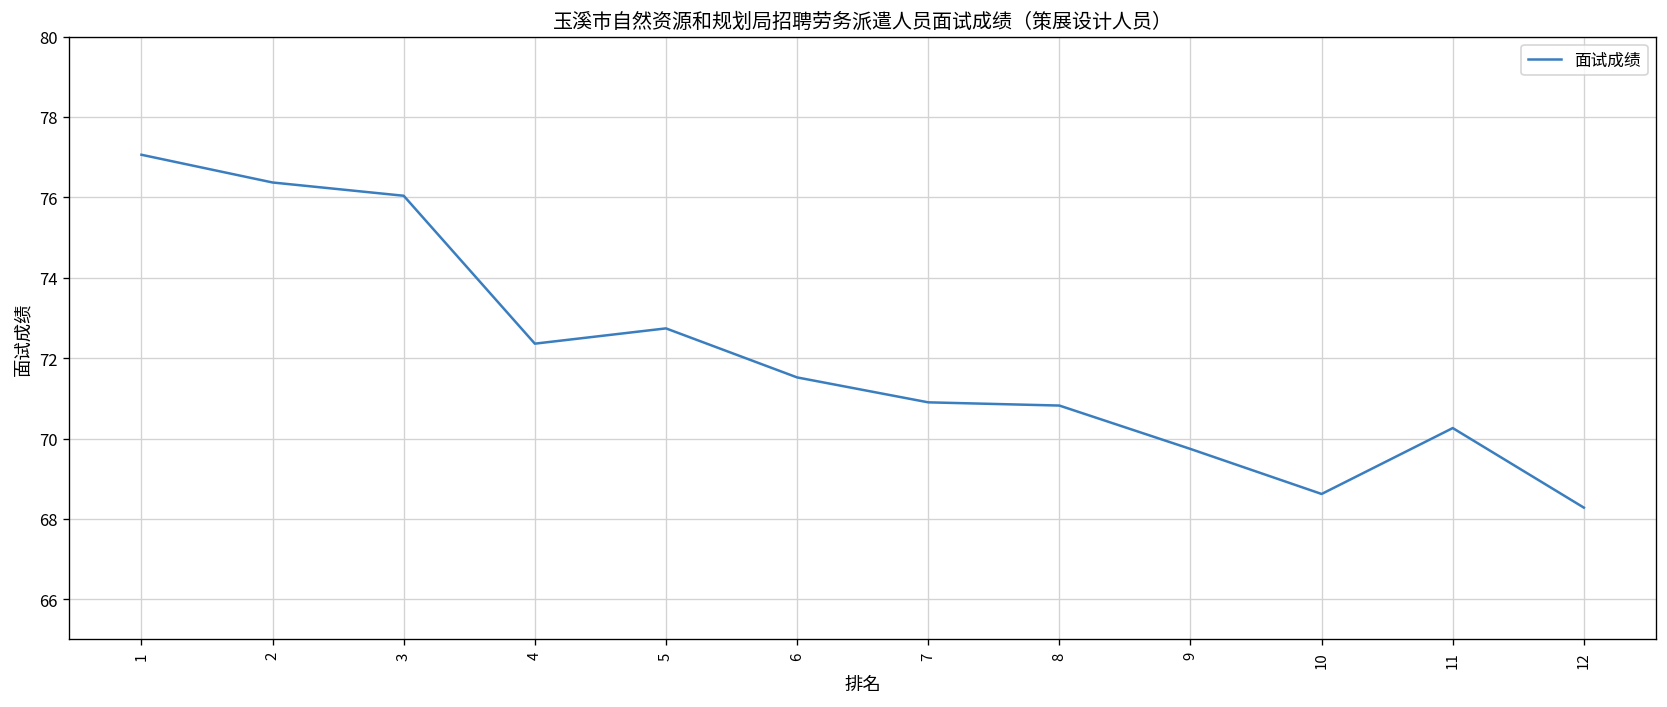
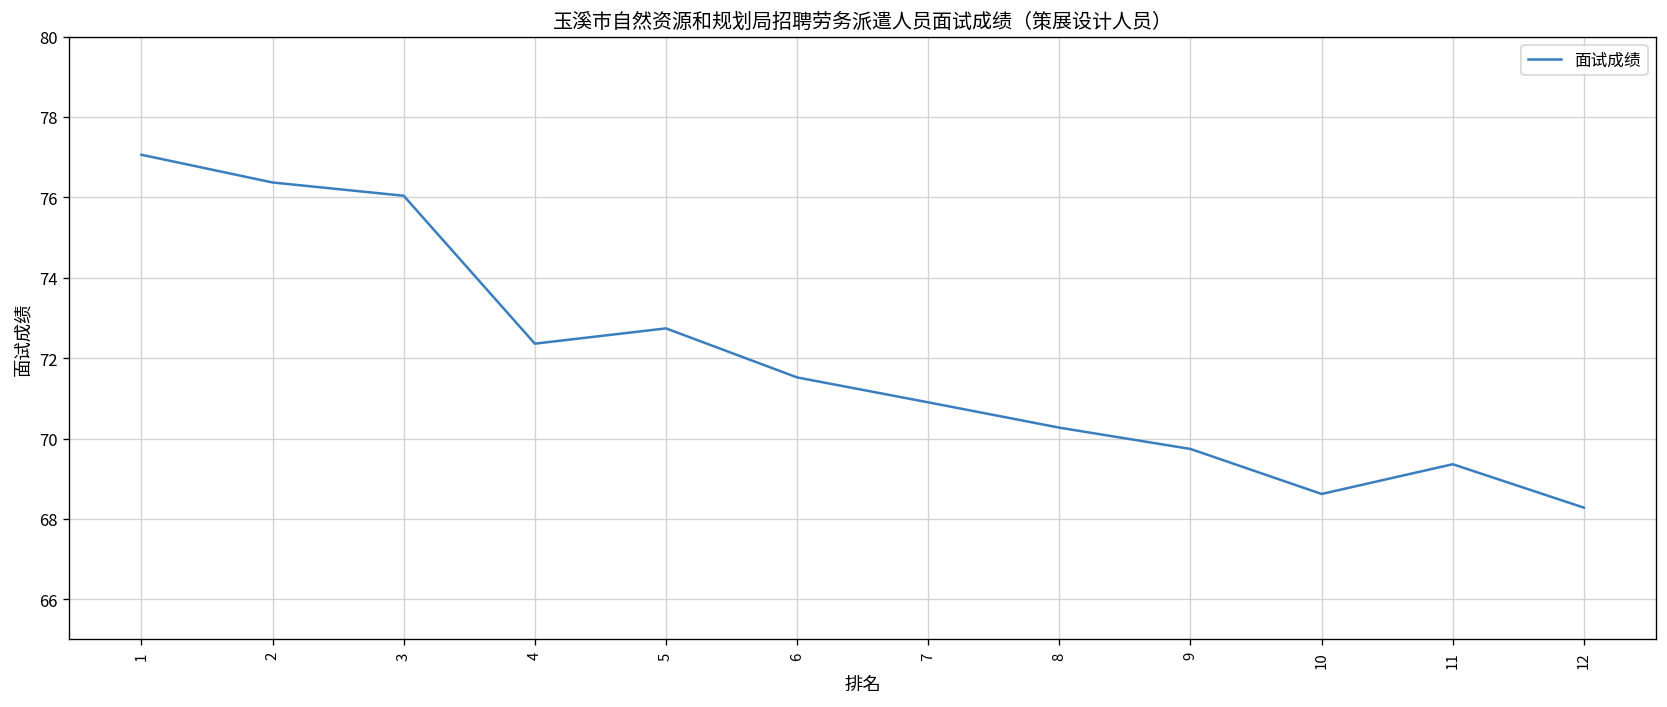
8: 70.8 -> 70.3
11: 70.3 -> 69.4
